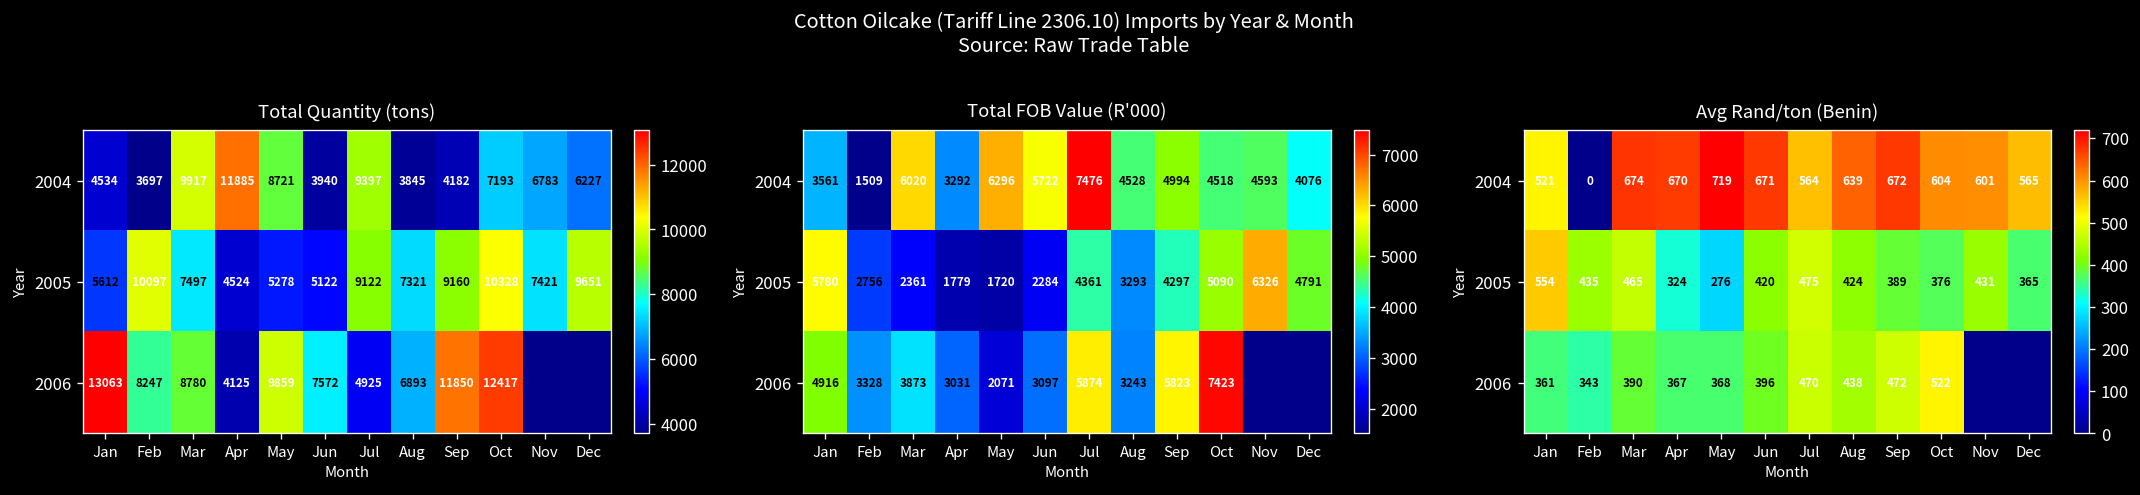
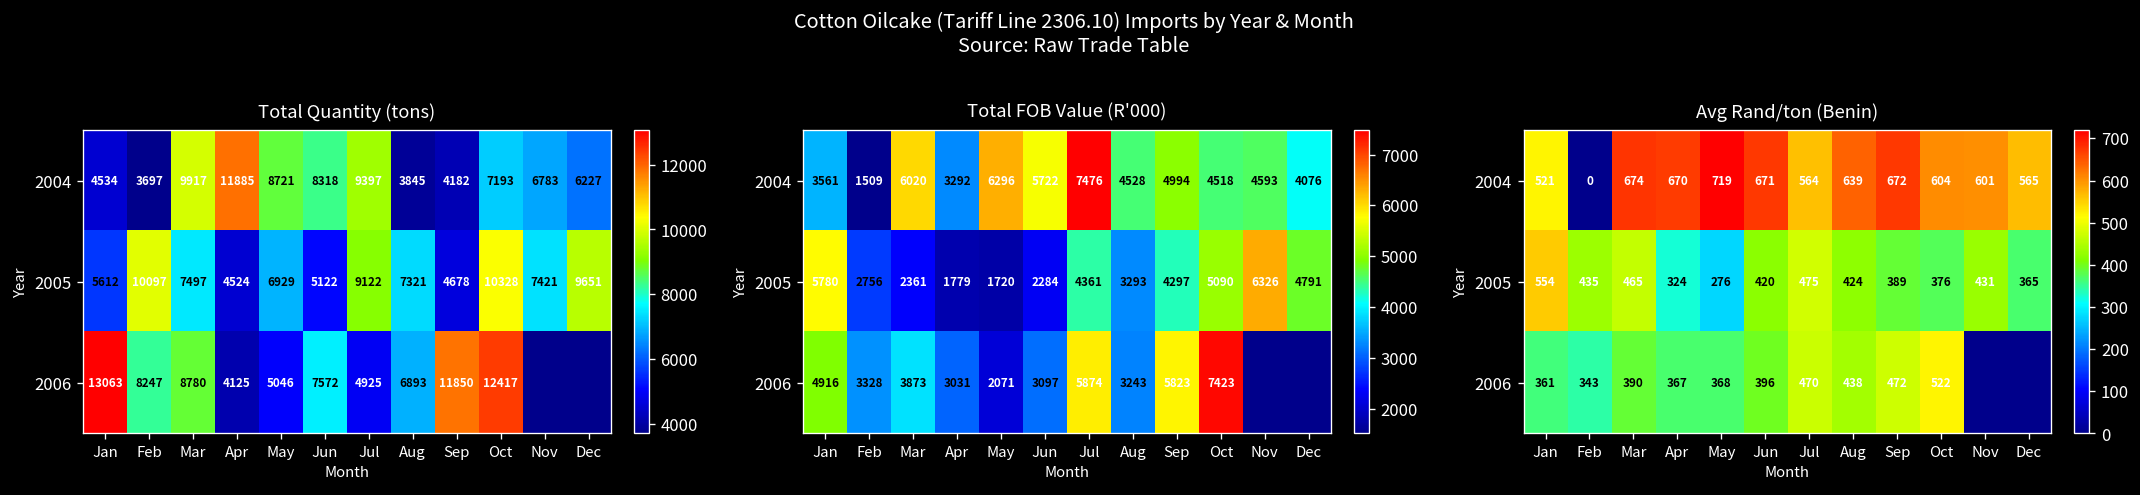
Total Quantity (tons), 2004, Jun: 3940 -> 8318
Total Quantity (tons), 2005, May: 5278 -> 6929
Total Quantity (tons), 2005, Sep: 9160 -> 4678
Total Quantity (tons), 2006, May: 9859 -> 5046
